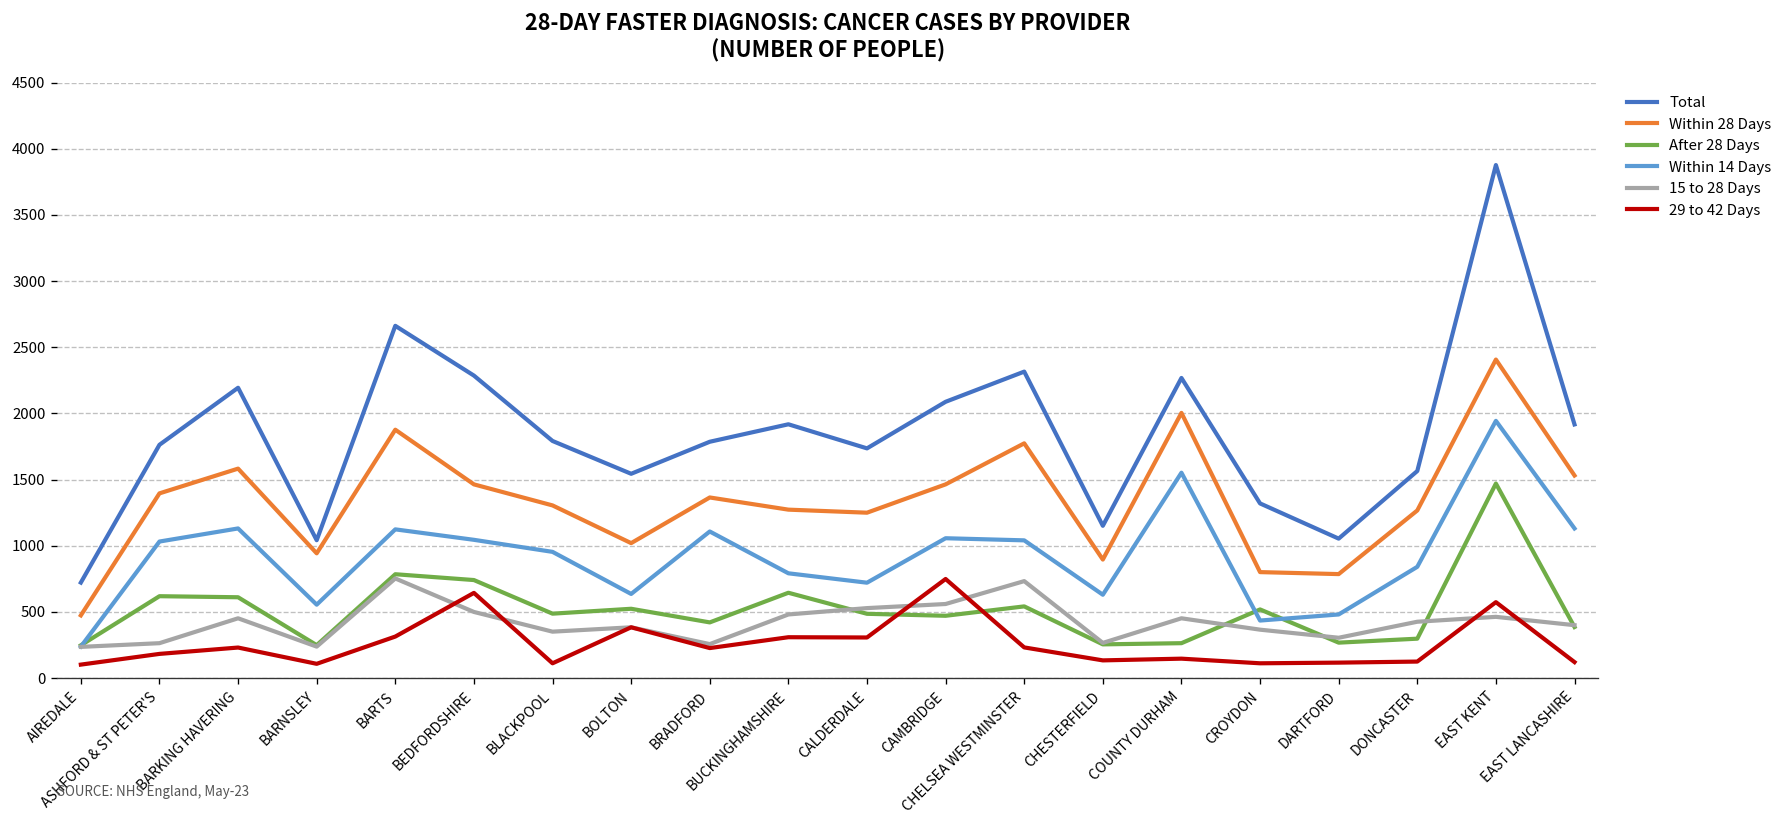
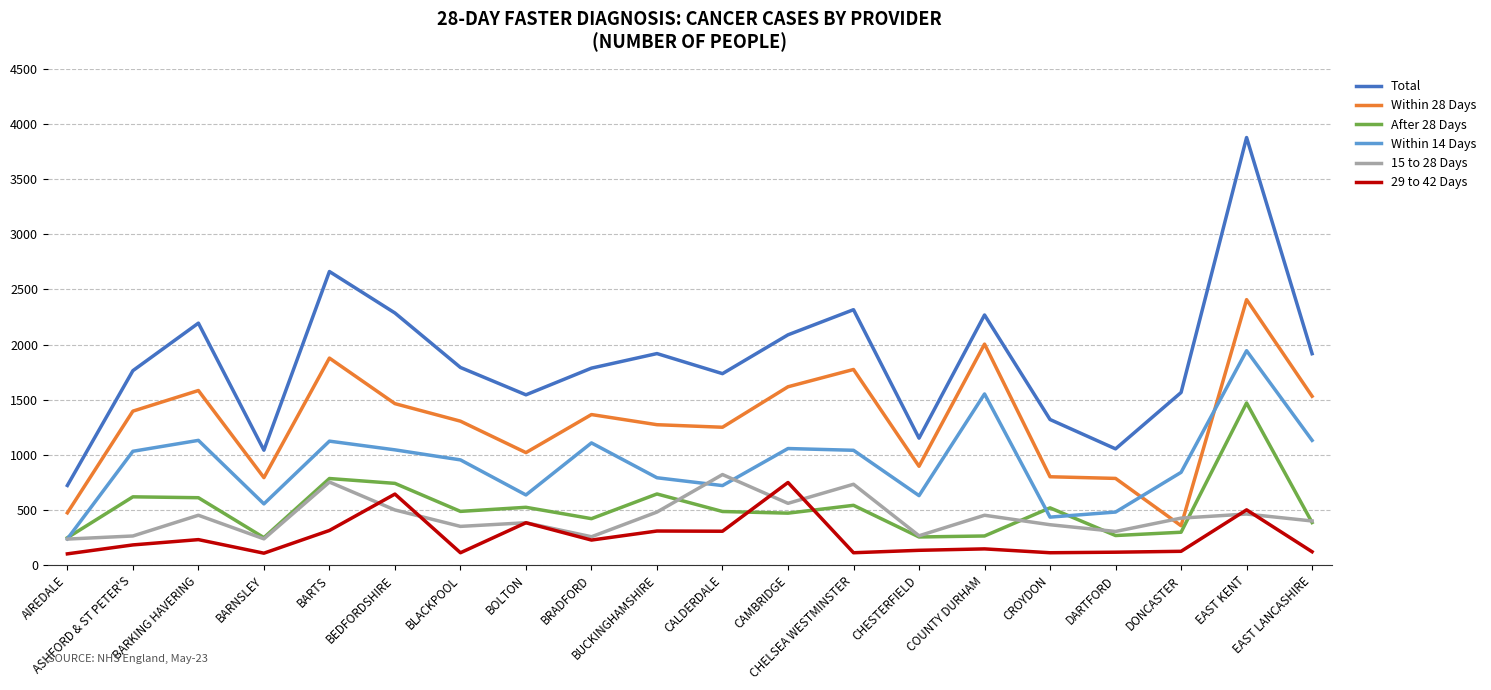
Within 28 Days, BARNSLEY: 940 -> 790
15 to 28 Days, CALDERDALE: 530 -> 820
Within 28 Days, CAMBRIDGE: 1460 -> 1620
29 to 42 Days, CHELSEA WESTMINSTER: 230 -> 110
Within 28 Days, DONCASTER: 1270 -> 360
29 to 42 Days, EAST KENT: 570 -> 500
